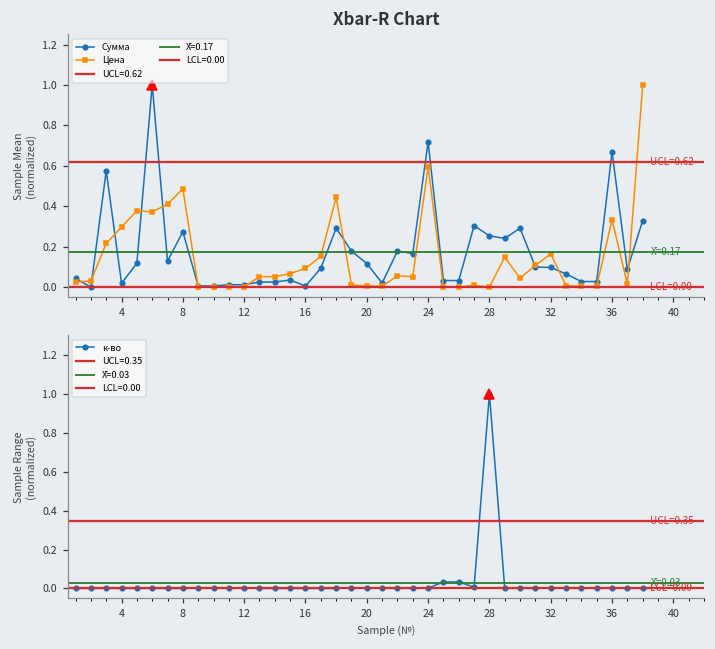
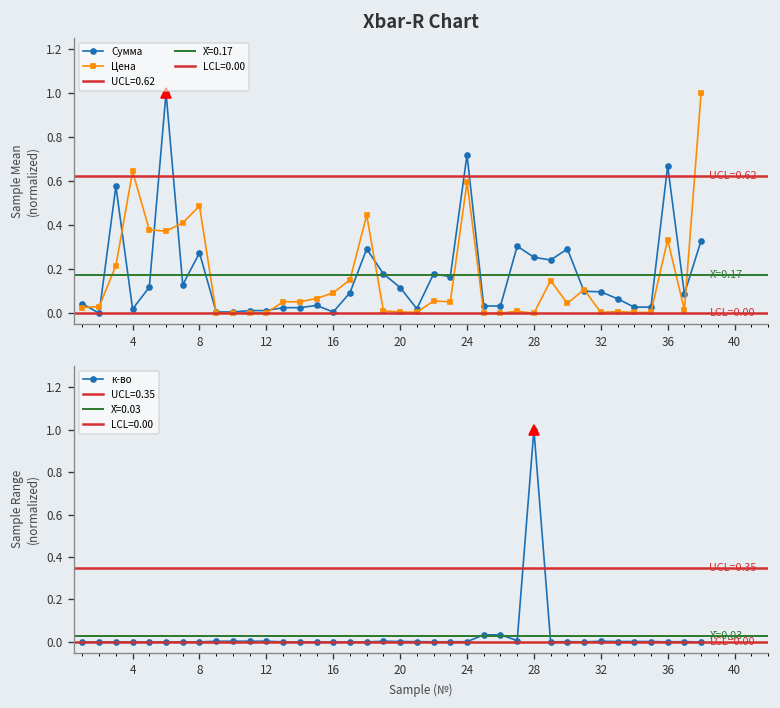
Xbar-R Chart, Цена, 4: 0.30 -> 0.64
Xbar-R Chart, Цена, 32: 0.16 -> 0.00
